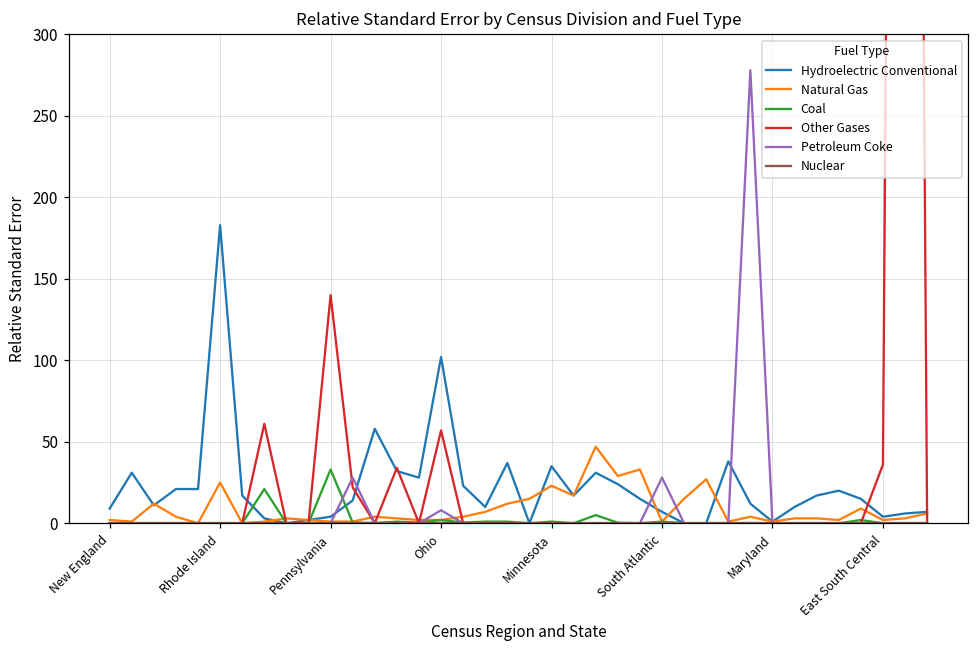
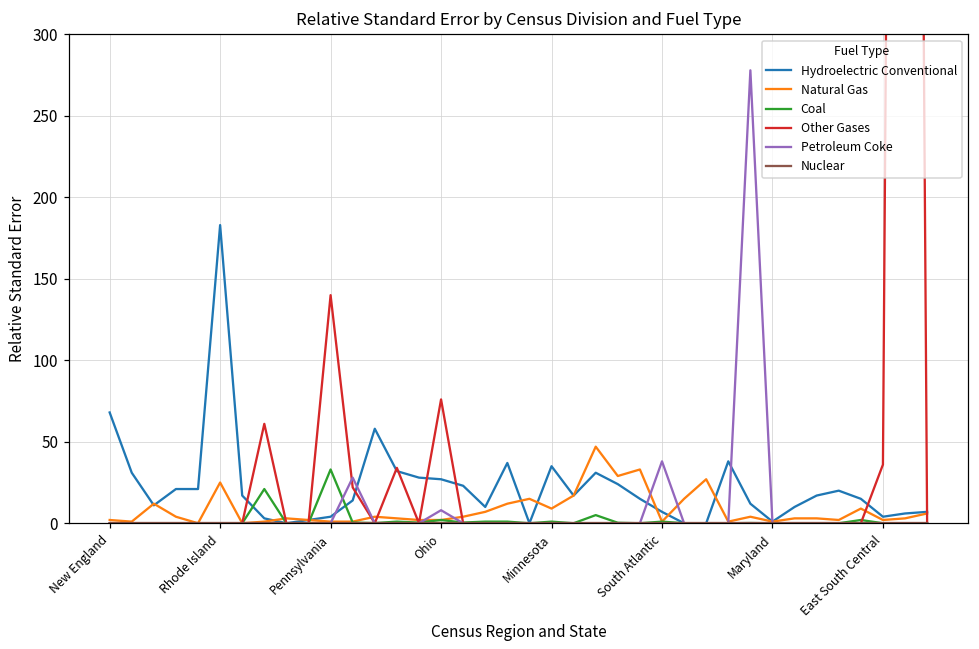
Hydroelectric Conventional, New England: 9 -> 68
Hydroelectric Conventional, Ohio: 102 -> 27
Other Gases, Ohio: 57 -> 76
Natural Gas, Minnesota: 23 -> 9
Petroleum Coke, South Atlantic: 28 -> 38
